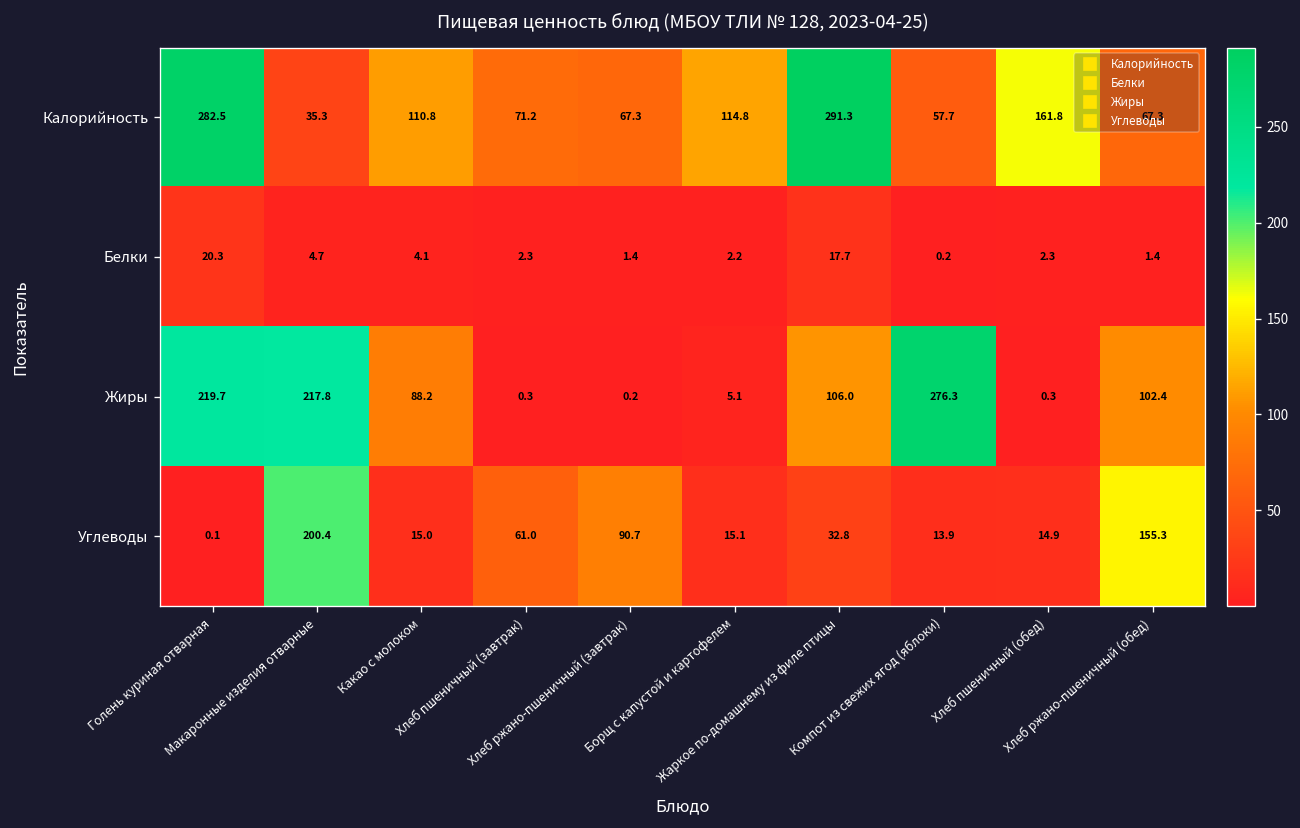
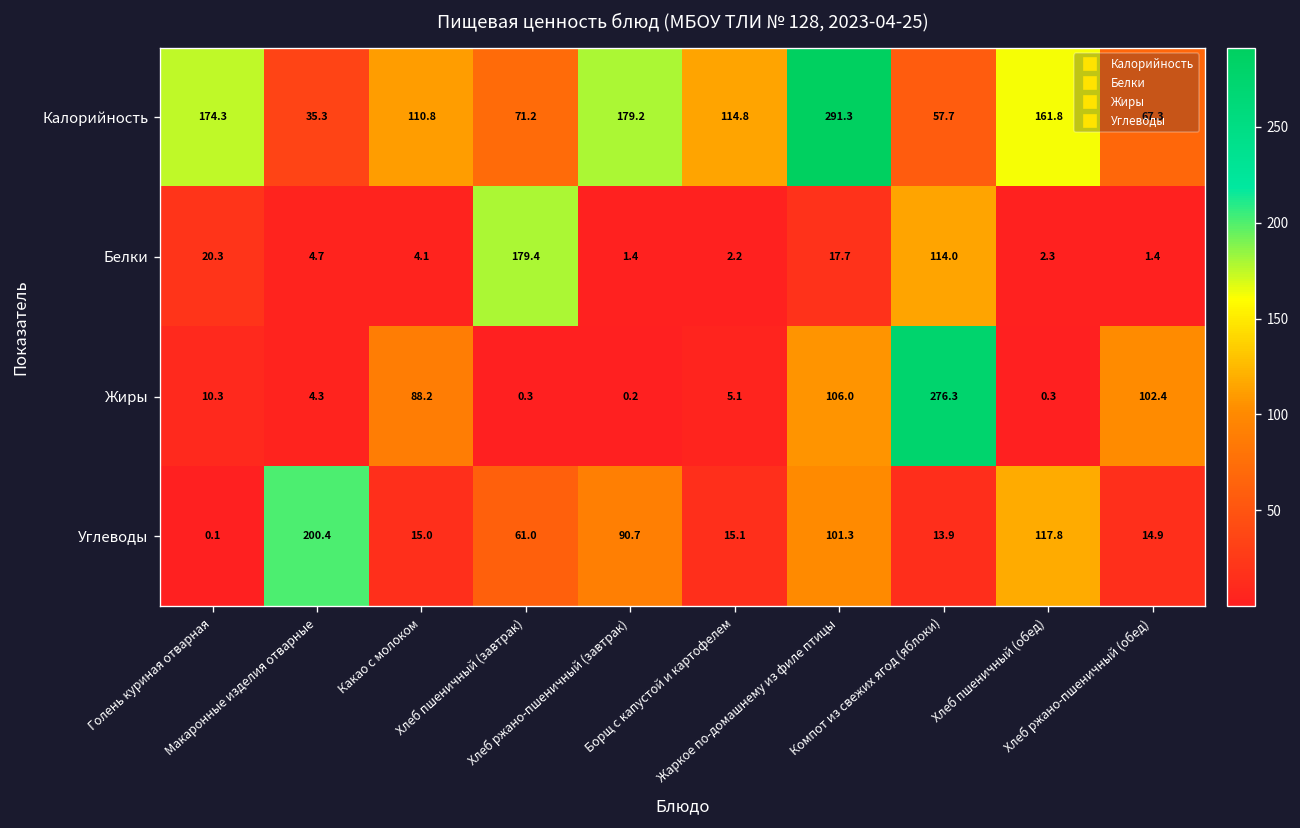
Калорийность, Голень куриная отварная: 282.5 -> 174.3
Калорийность, Хлеб ржано-пшеничный (завтрак): 67.3 -> 179.2
Белки, Хлеб пшеничный (завтрак): 2.3 -> 179.4
Белки, Компот из свежих ягод (яблоки): 0.2 -> 114.0
Жиры, Голень куриная отварная: 219.7 -> 10.3
Жиры, Макаронные изделия отварные: 217.8 -> 4.3
Углеводы, Жаркое по-домашнему из филе птицы: 32.8 -> 101.3
Углеводы, Хлеб пшеничный (обед): 14.9 -> 117.8
Углеводы, Хлеб ржано-пшеничный (обед): 155.3 -> 14.9
